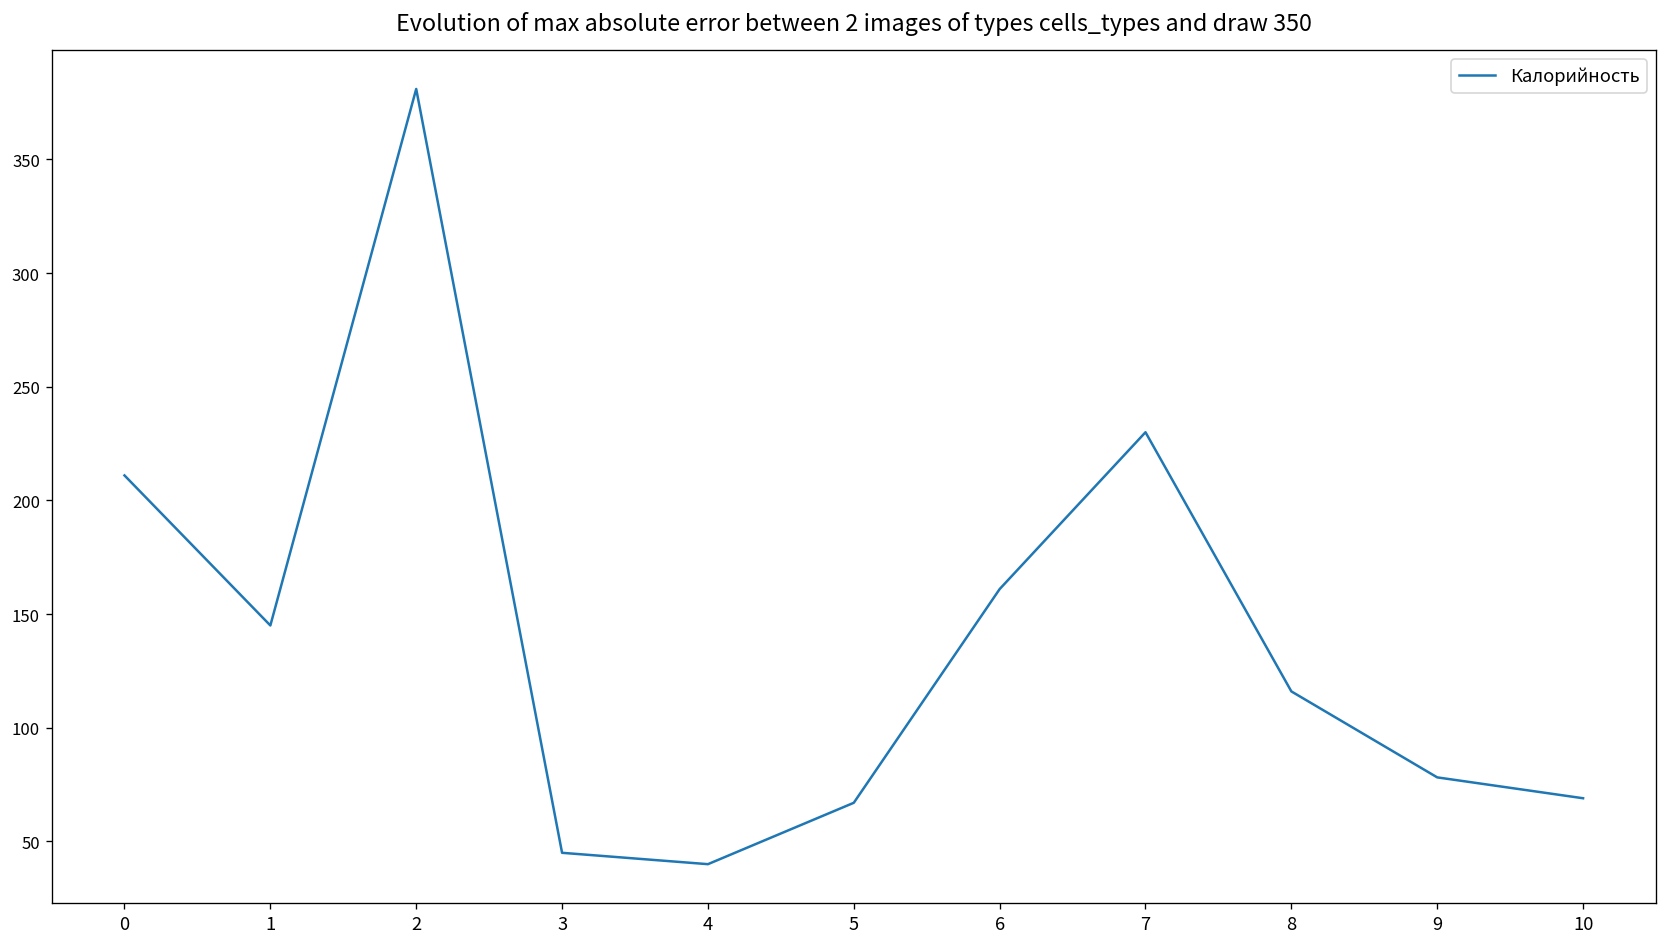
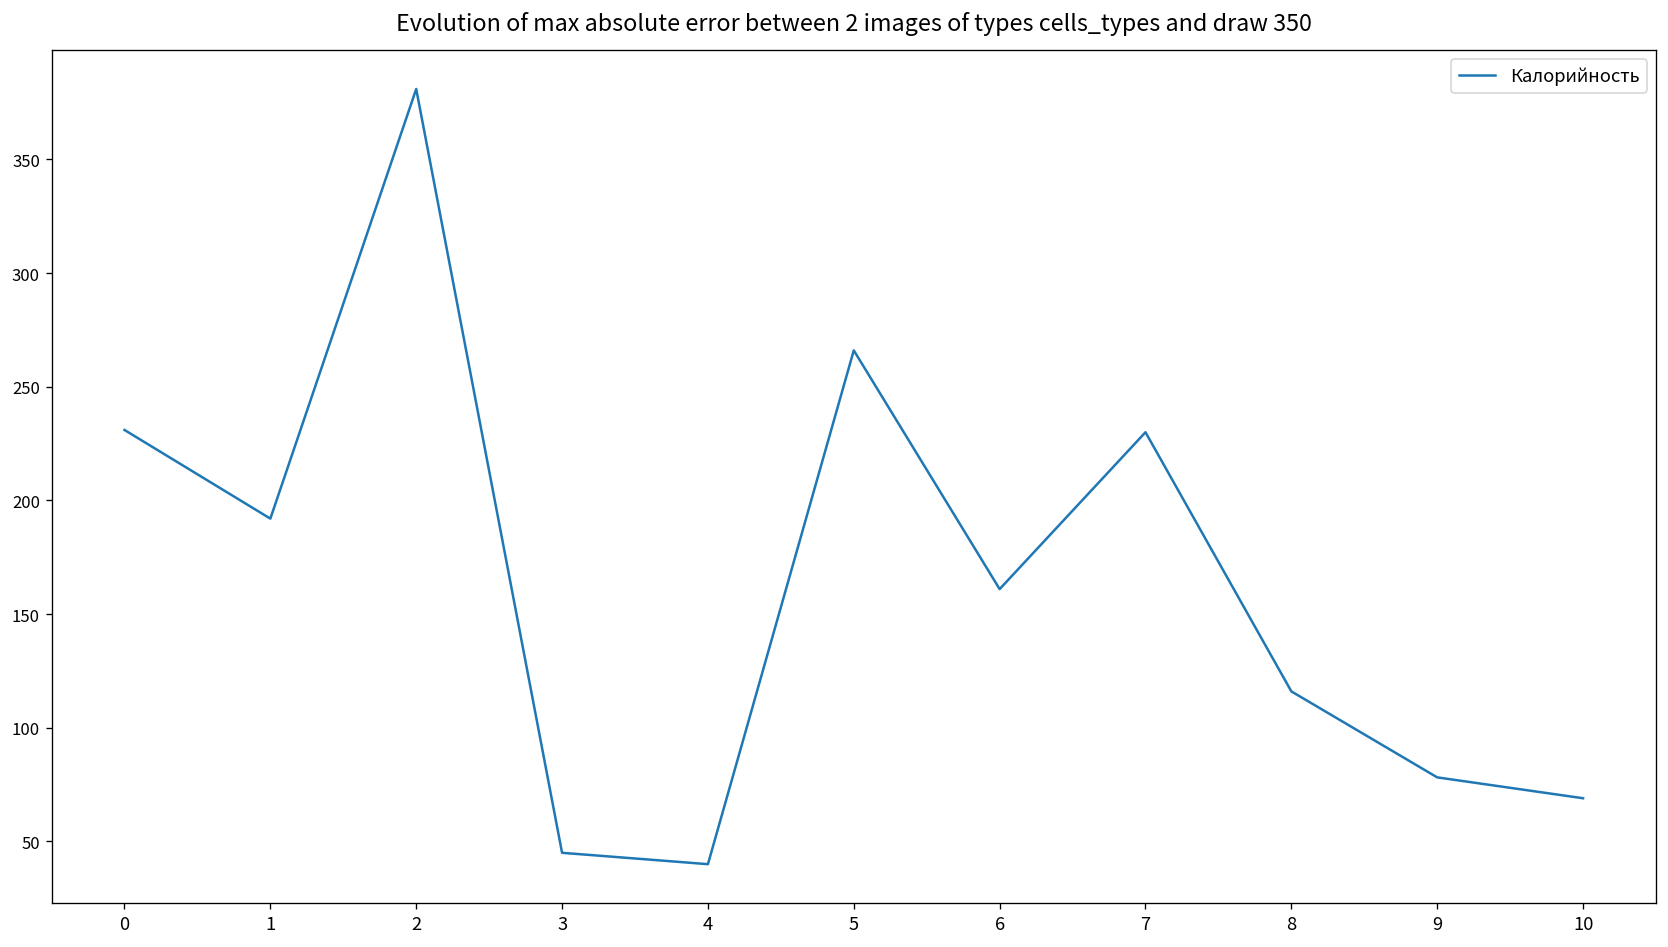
0: 211 -> 231
1: 145 -> 192
5: 67 -> 266
